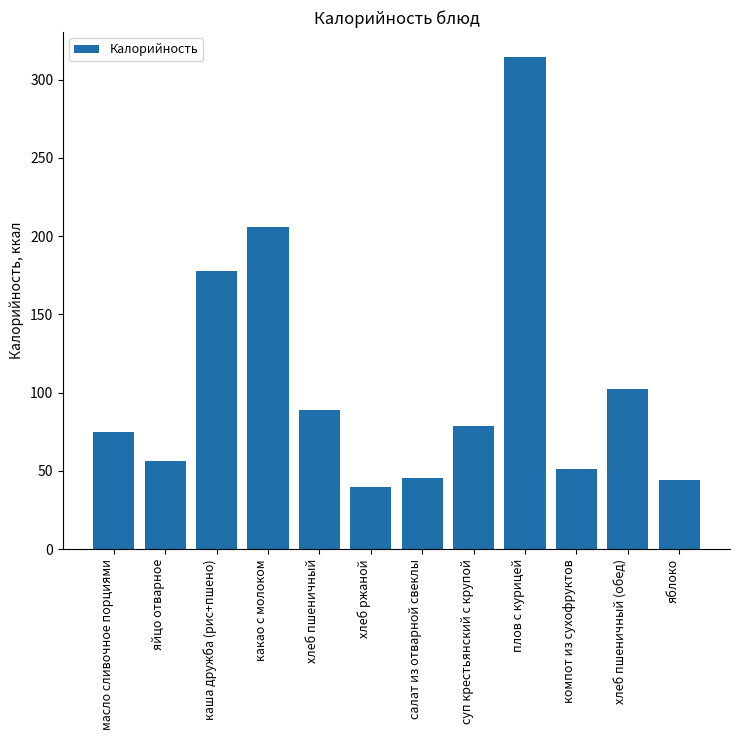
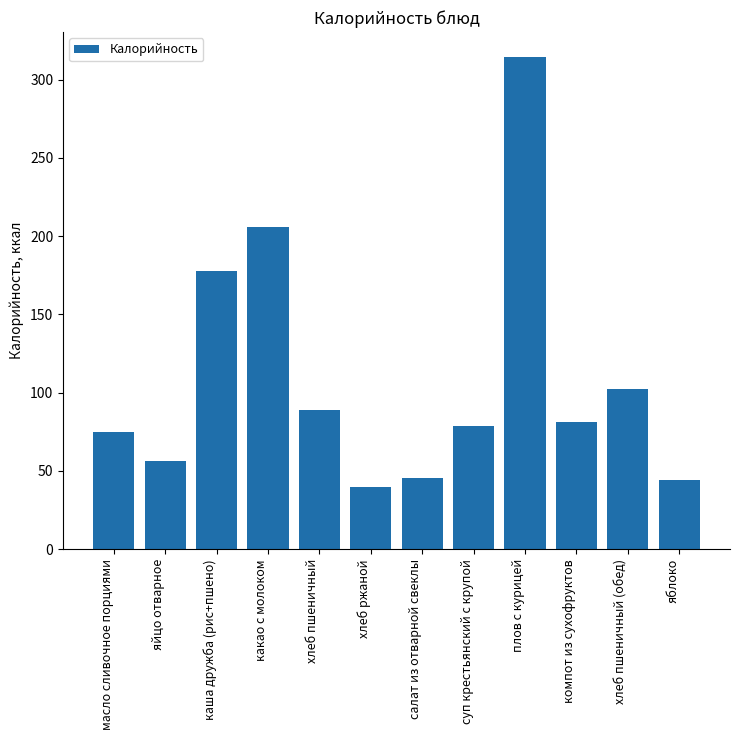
компот из сухофруктов: 51 -> 81
